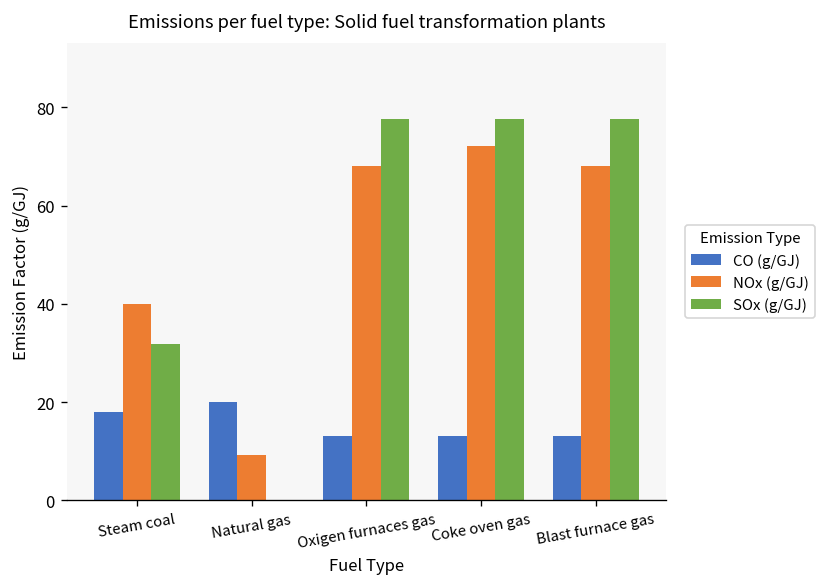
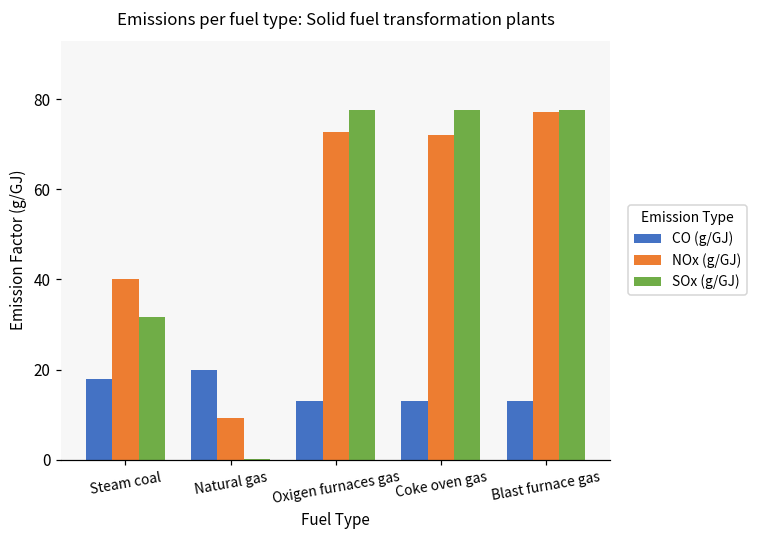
NOx (g/GJ), Oxigen furnaces gas: 68 -> 73
NOx (g/GJ), Blast furnace gas: 68 -> 77
